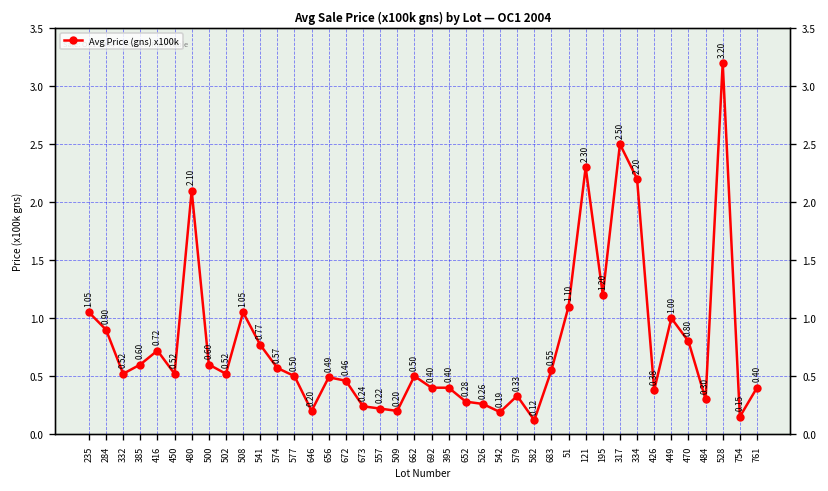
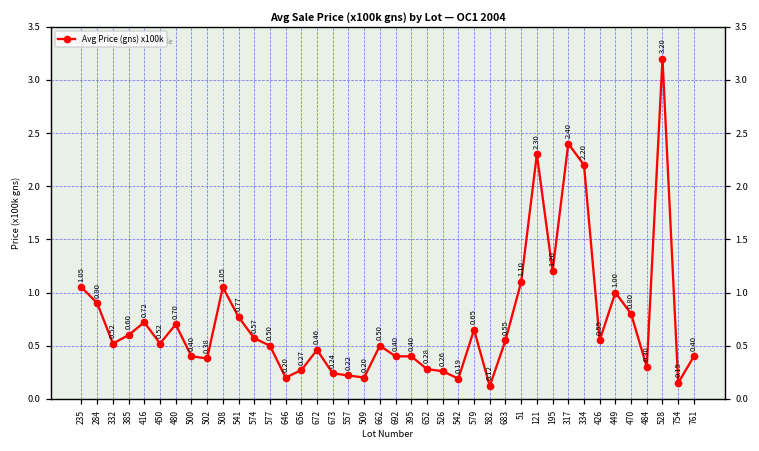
480: 2.10 -> 0.70
500: 0.60 -> 0.40
502: 0.52 -> 0.38
656: 0.49 -> 0.27
579: 0.33 -> 0.65
317: 2.50 -> 2.40
426: 0.38 -> 0.55
